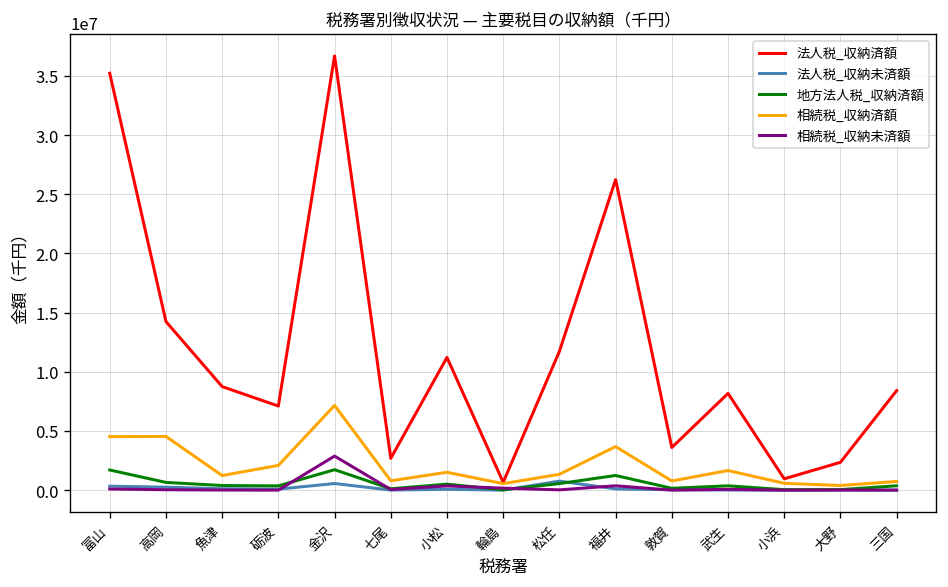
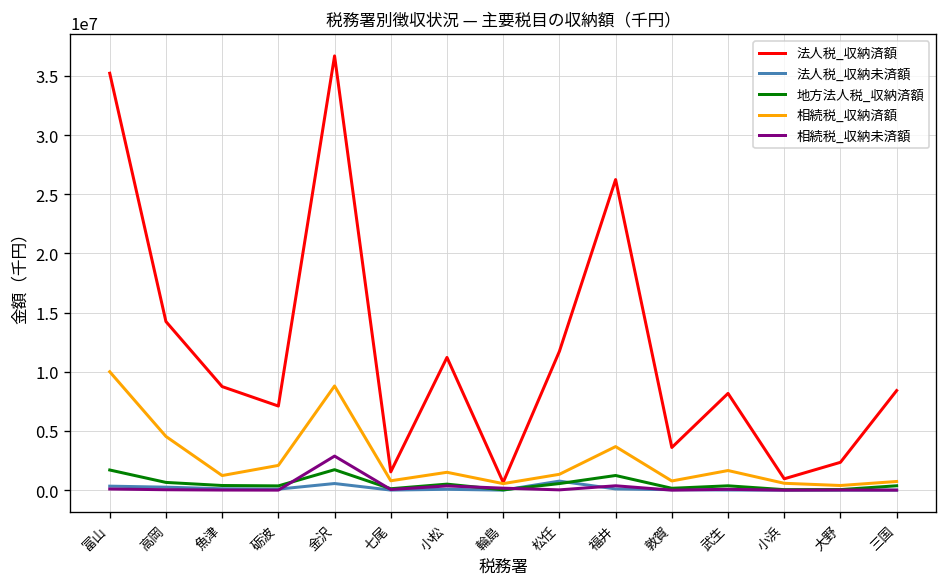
相続税_収納済額, 富山: 5000000 -> 10000000
相続税_収納済額, 金沢: 7000000 -> 9000000
法人税_収納済額, 七尾: 3000000 -> 2000000
